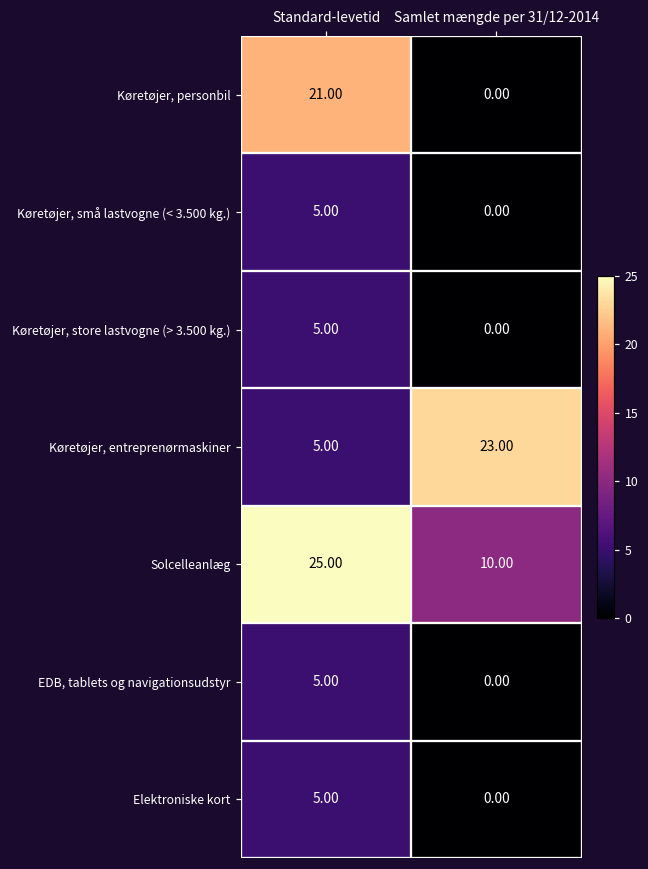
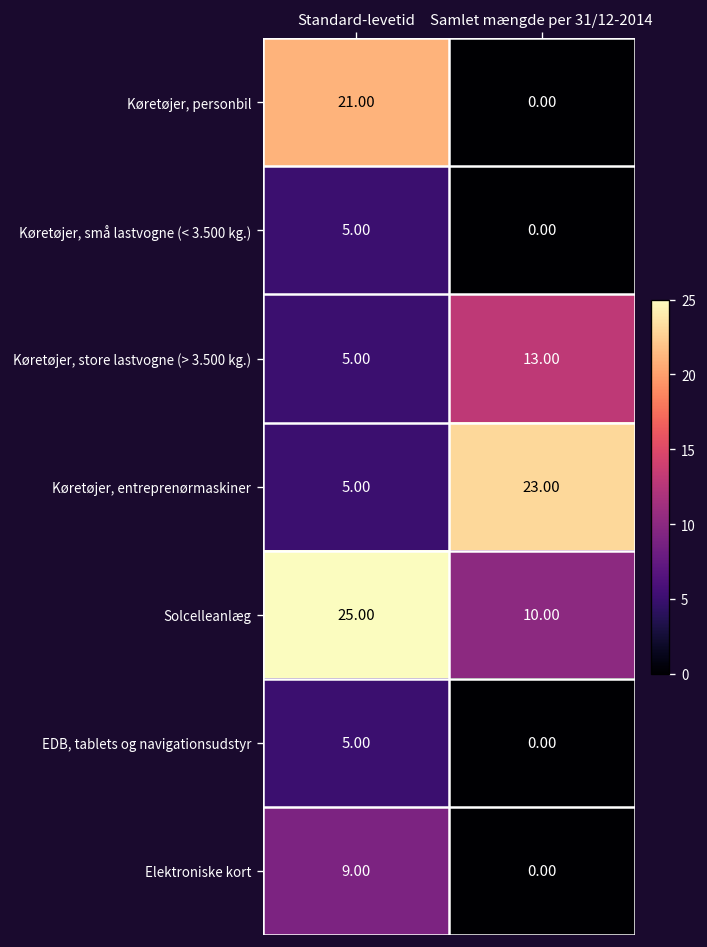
Køretøjer, store lastvogne (> 3.500 kg.), Samlet mængde per 31/12-2014: 0.00 -> 13.00
Elektroniske kort, Standard-levetid: 5.00 -> 9.00
